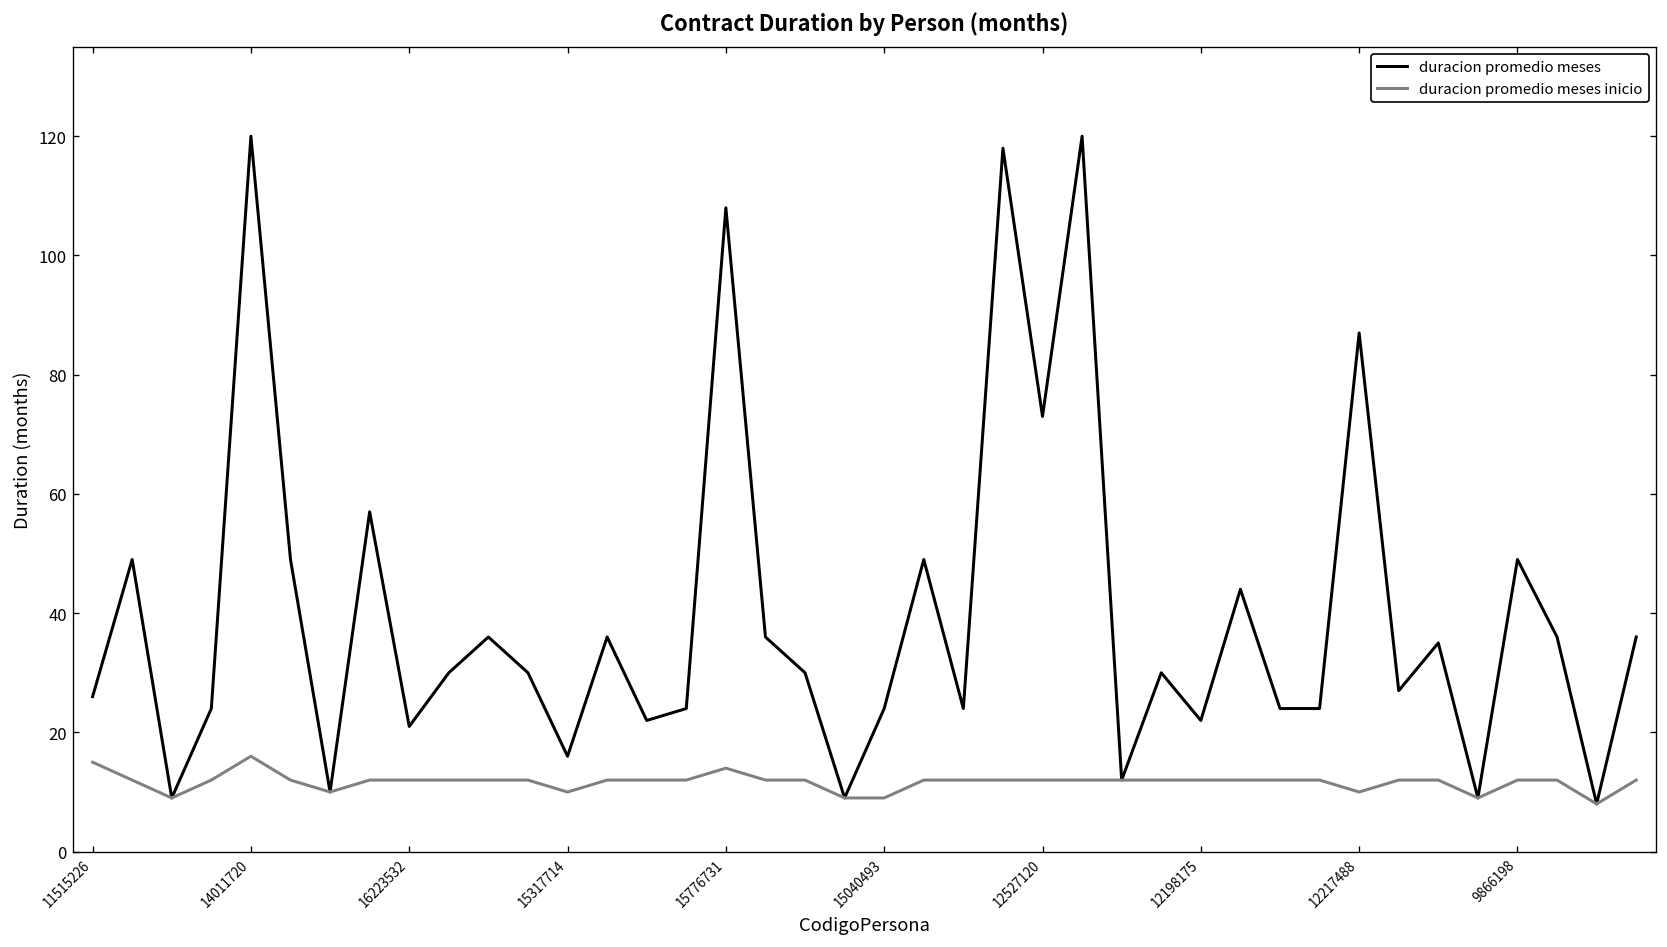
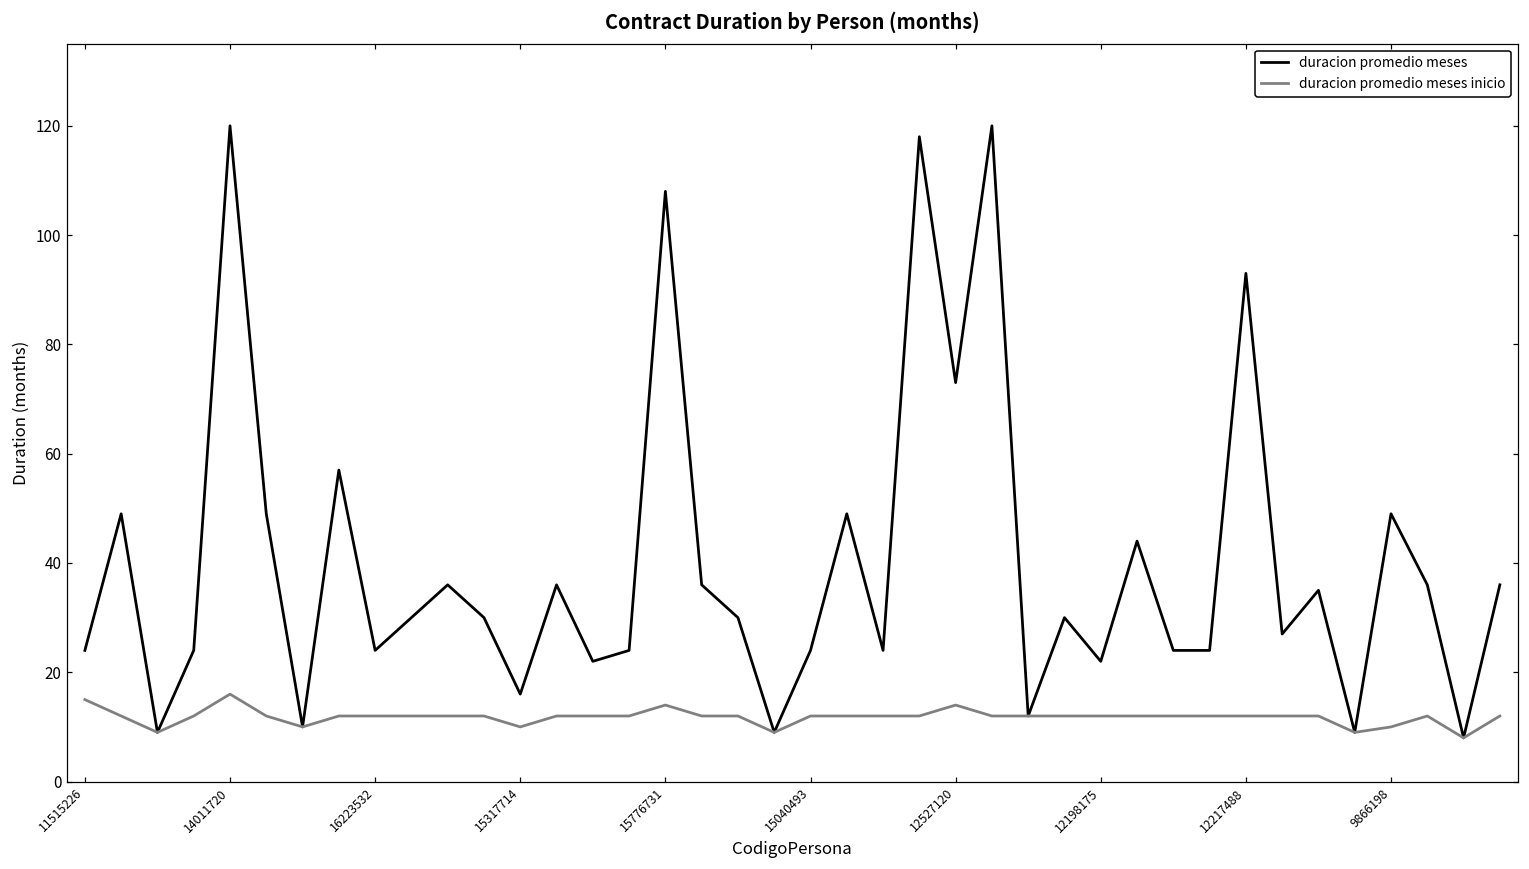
duracion promedio meses, 11515226: 26 -> 24
duracion promedio meses, 16223532: 21 -> 24
duracion promedio meses inicio, 15040493: 9 -> 12
duracion promedio meses inicio, 12527120: 12 -> 14
duracion promedio meses, 12217488: 87 -> 93
duracion promedio meses inicio, 12217488: 10 -> 12
duracion promedio meses inicio, 9866198: 12 -> 10
